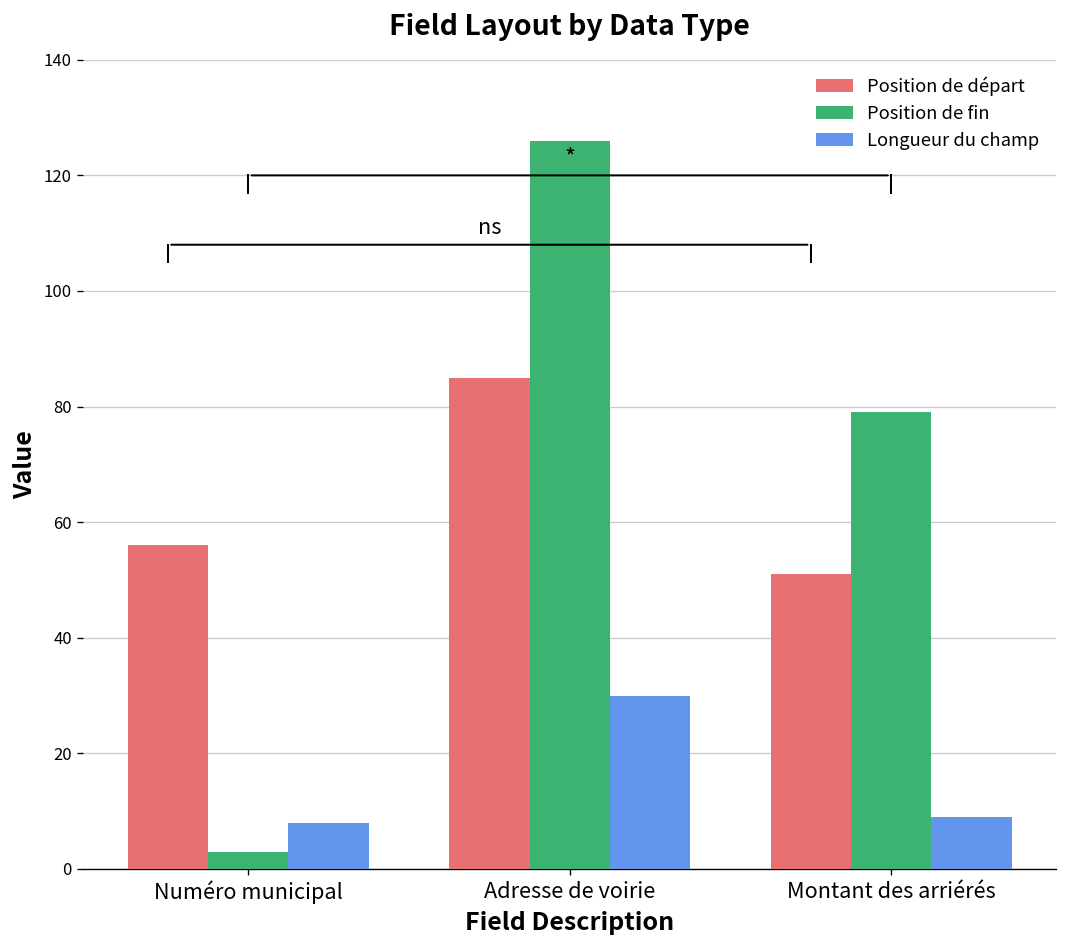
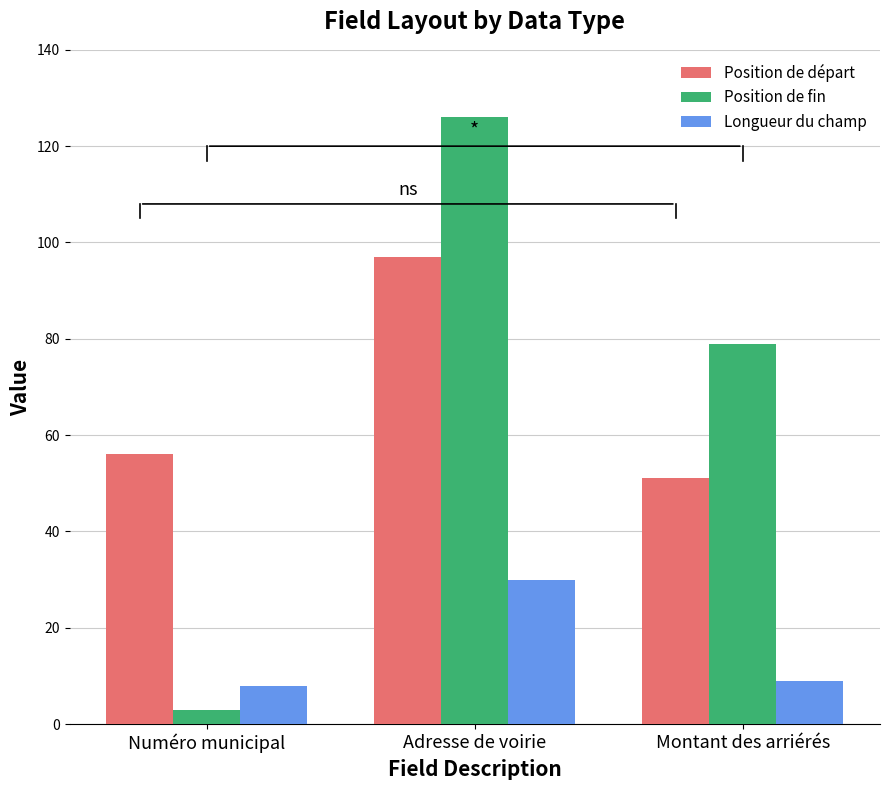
Position de départ, Adresse de voirie: 85 -> 97
